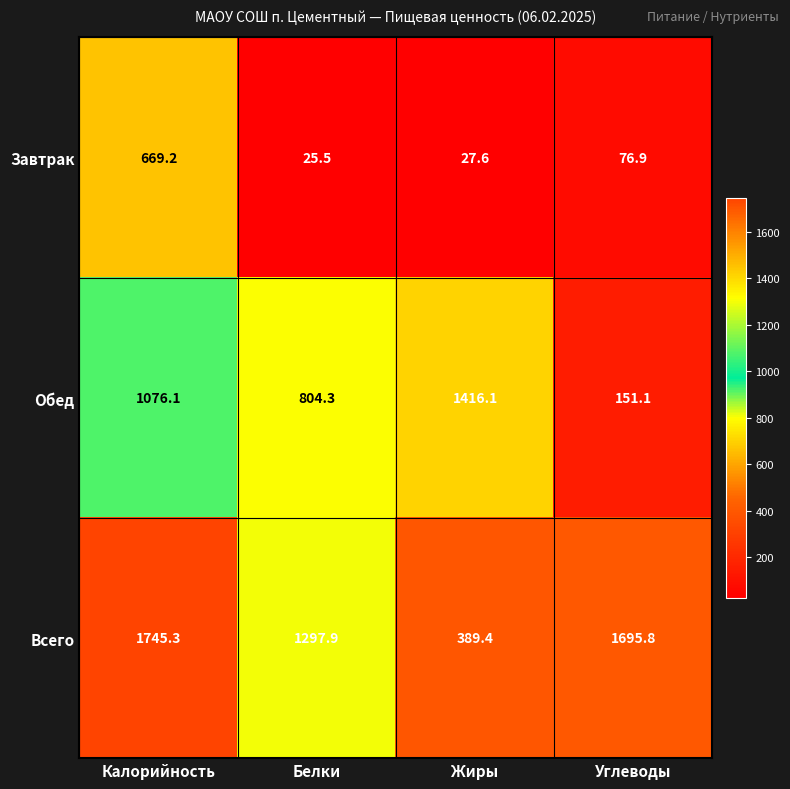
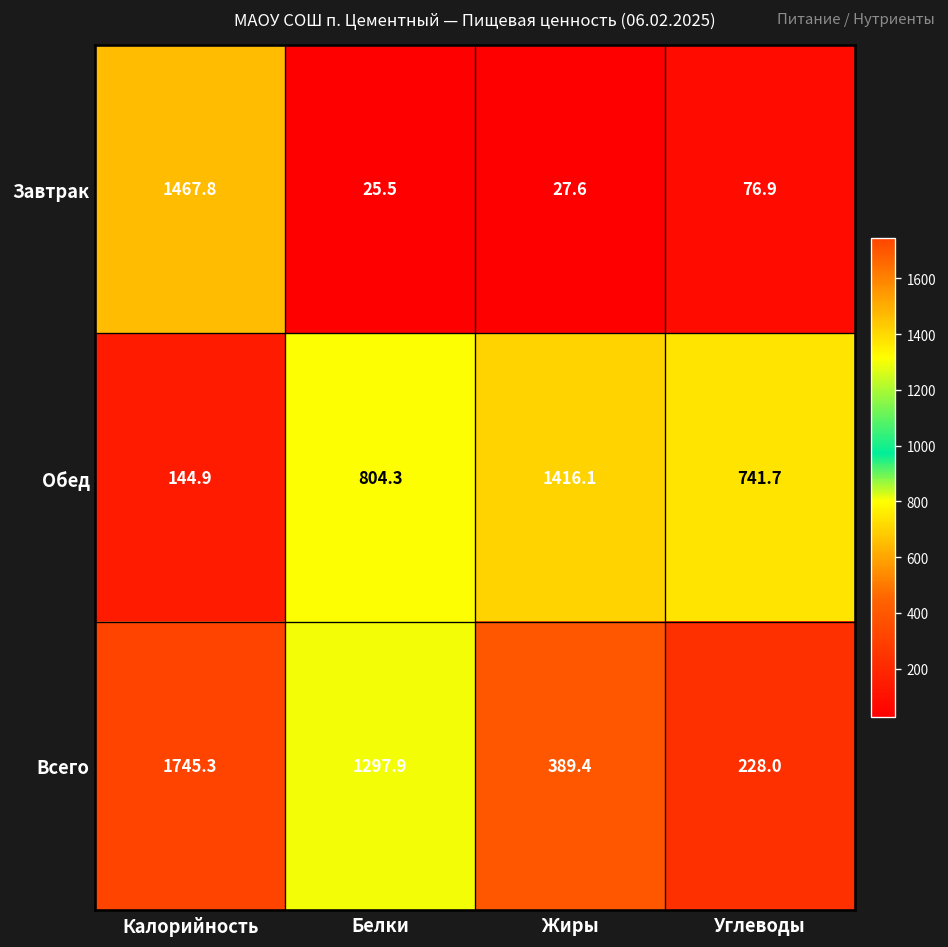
Завтрак, Калорийность: 669.2 -> 1467.8
Обед, Калорийность: 1076.1 -> 144.9
Обед, Углеводы: 151.1 -> 741.7
Всего, Углеводы: 1695.8 -> 228.0
